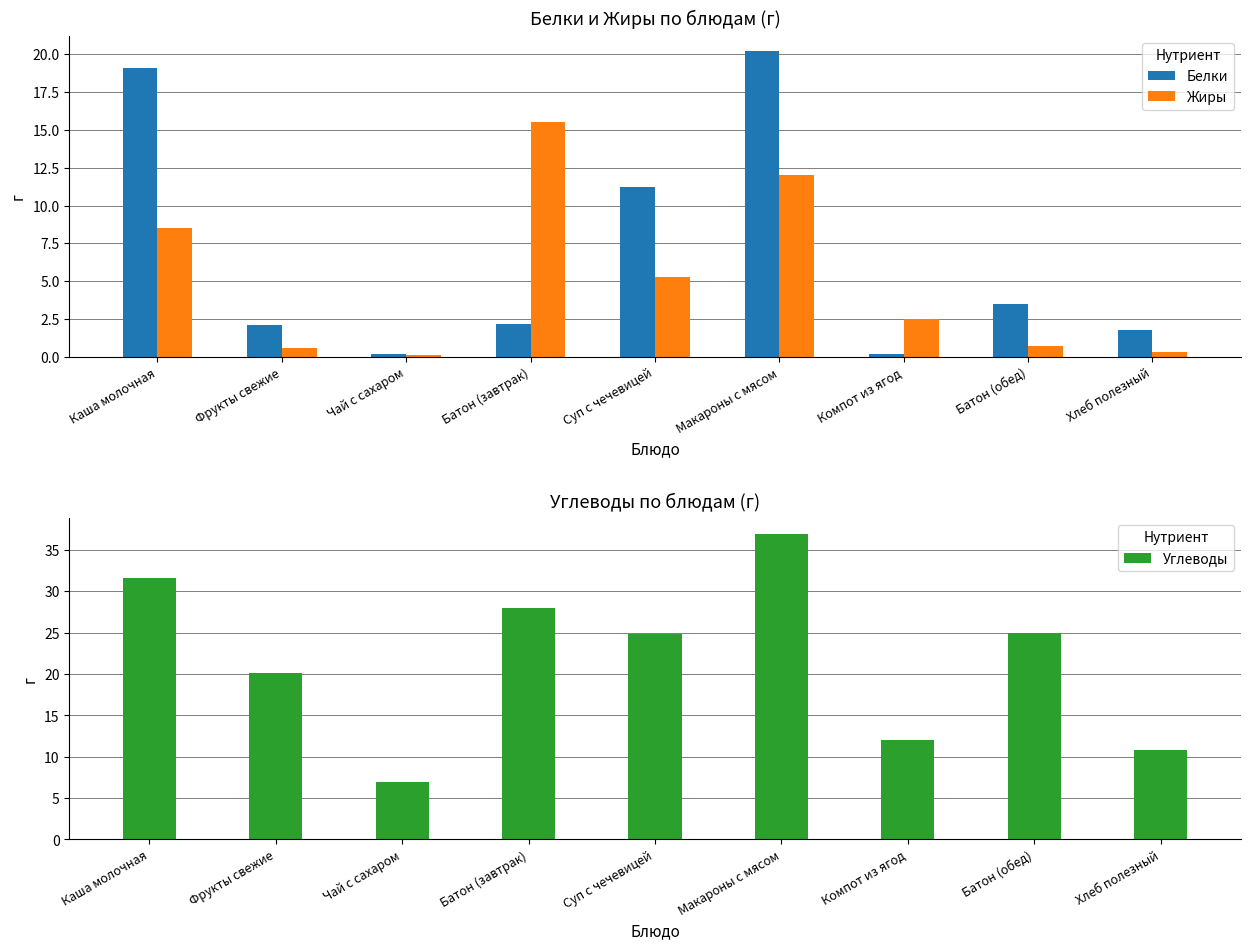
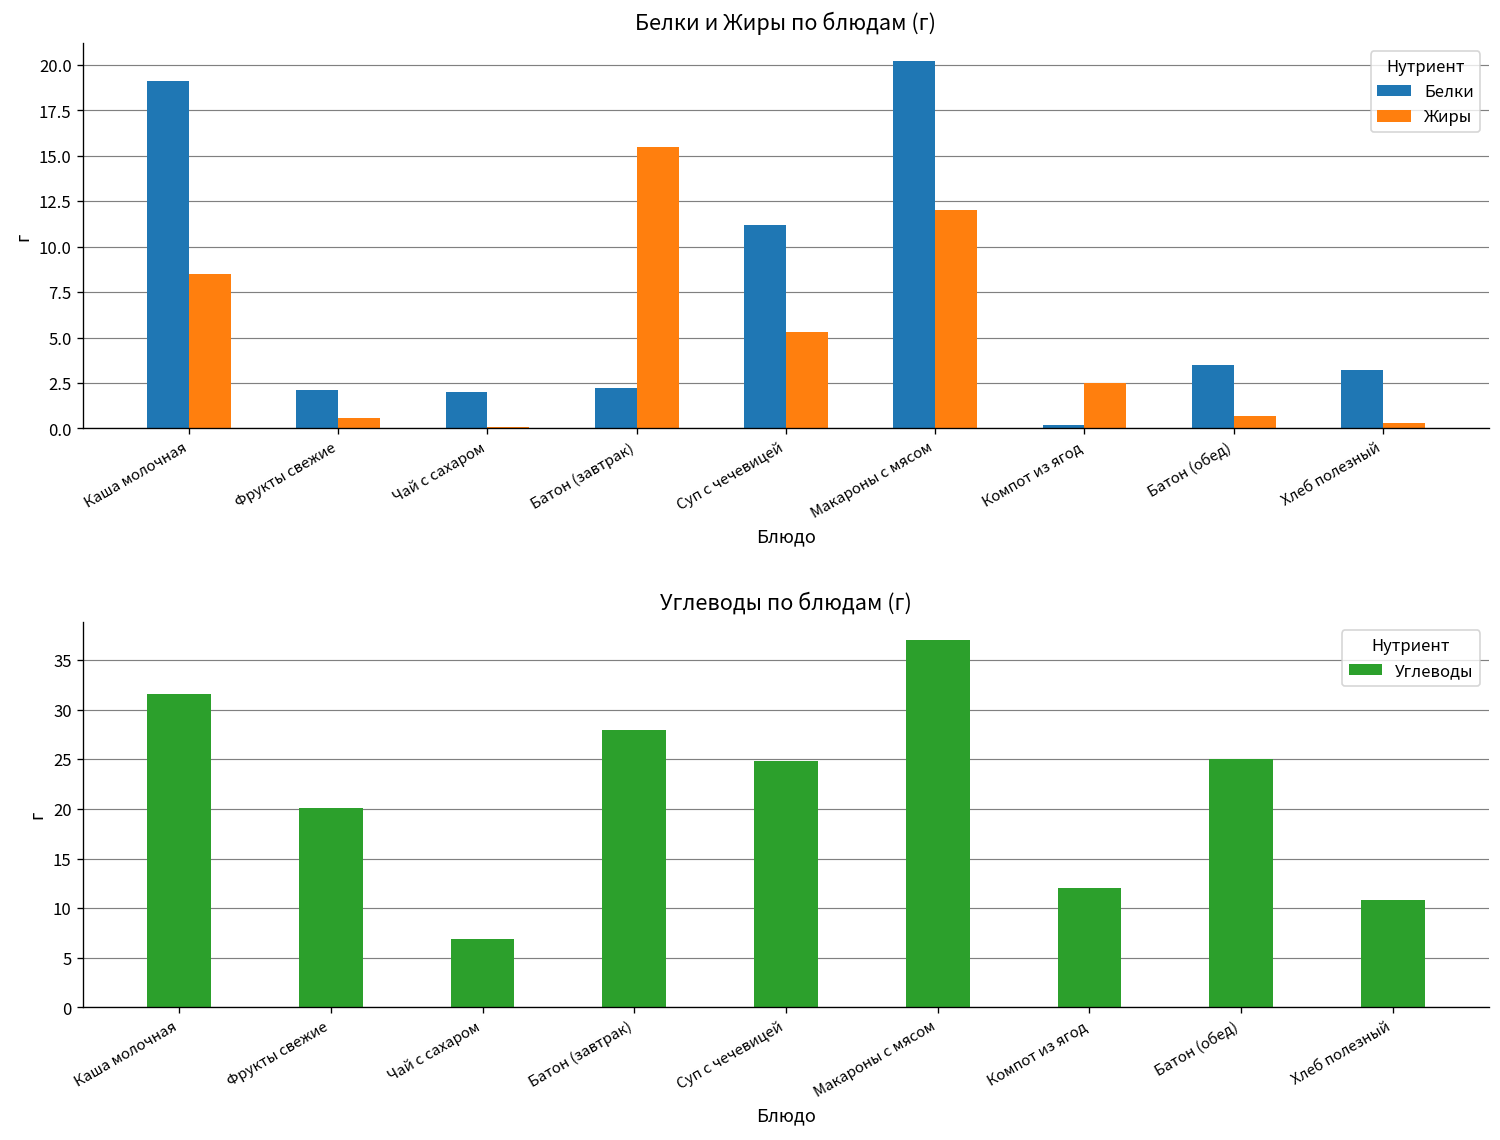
Белки и Жиры по блюдам (г), Белки, Чай с сахаром: 0.2 -> 2.0
Белки и Жиры по блюдам (г), Белки, Хлеб полезный: 1.8 -> 3.2
